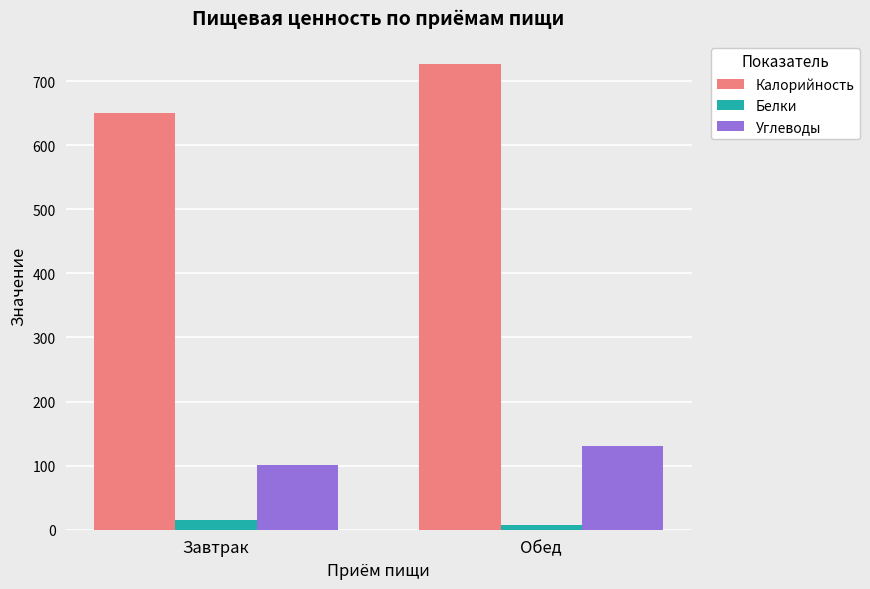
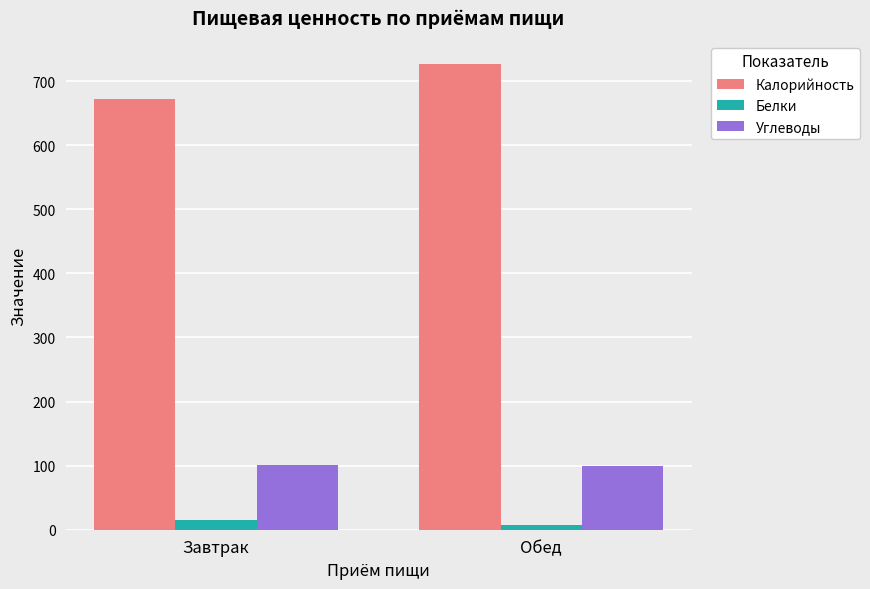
Калорийность, Завтрак: 650 -> 670
Углеводы, Обед: 130 -> 100
